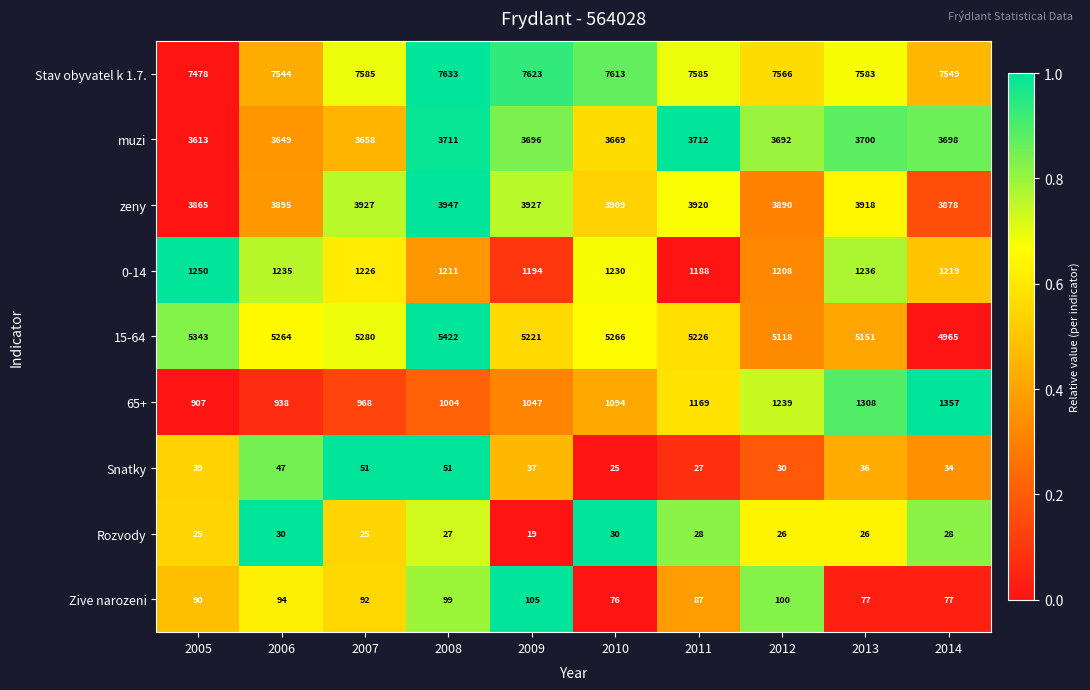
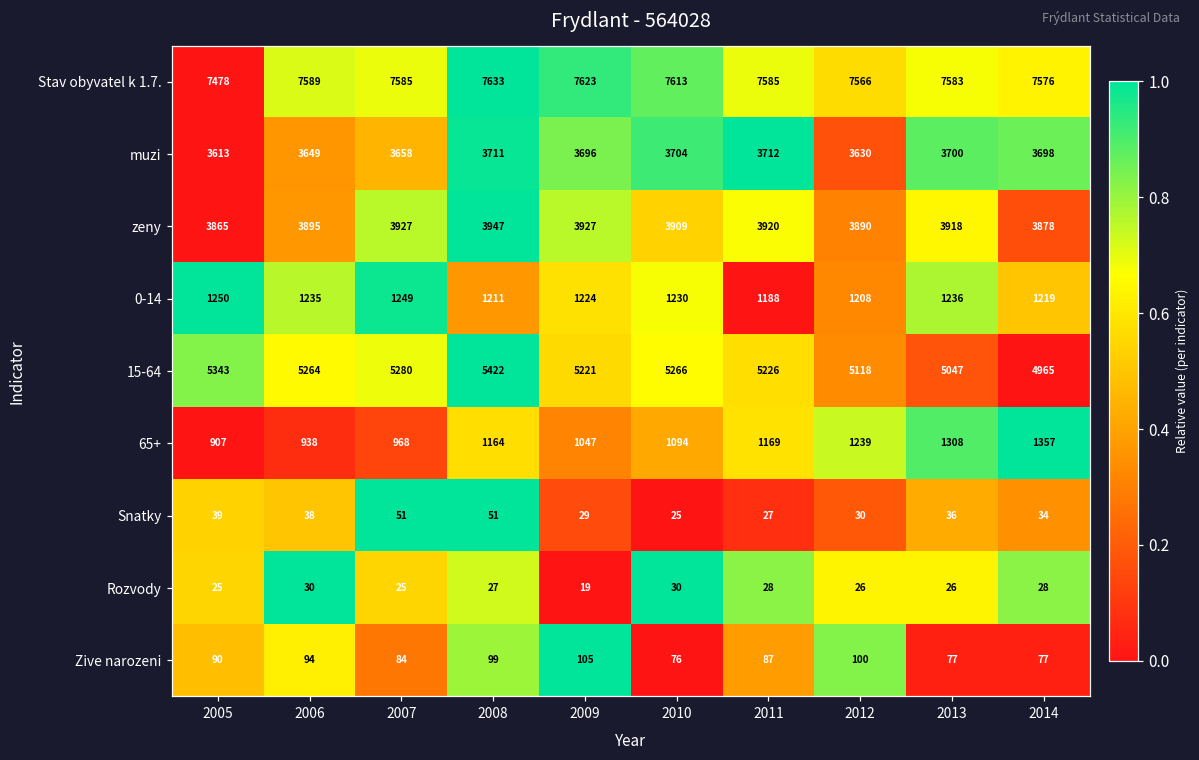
Stav obyvatel k 1.7., 2006: 7544 -> 7589
Stav obyvatel k 1.7., 2014: 7549 -> 7576
muzi, 2010: 3669 -> 3704
muzi, 2012: 3692 -> 3630
0-14, 2007: 1226 -> 1249
0-14, 2009: 1194 -> 1224
15-64, 2013: 5151 -> 5047
65+, 2008: 1004 -> 1164
Snatky, 2006: 47 -> 38
Snatky, 2009: 37 -> 29
Zive narozeni, 2007: 92 -> 84
